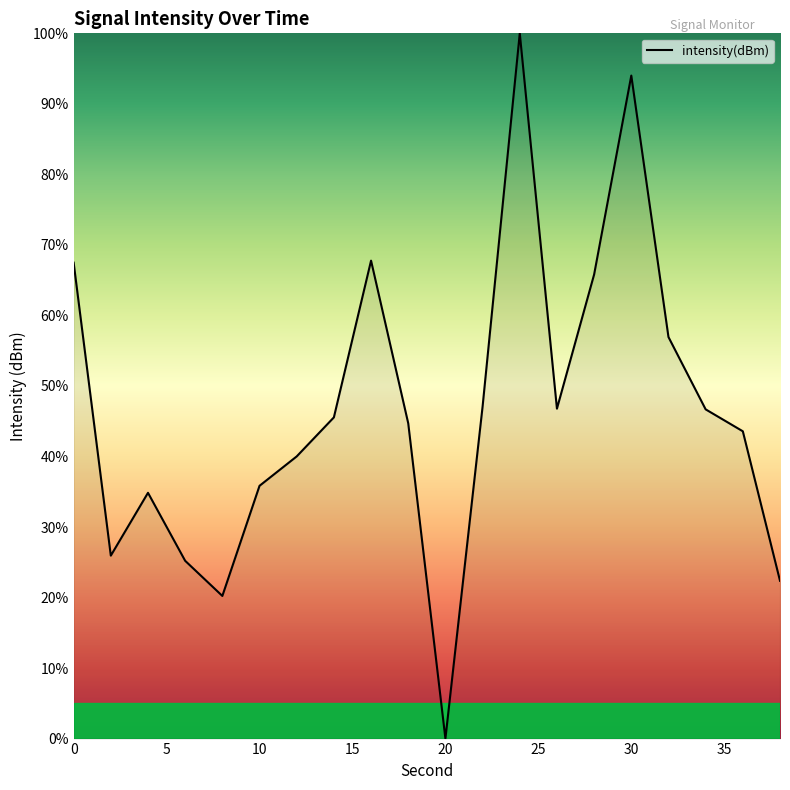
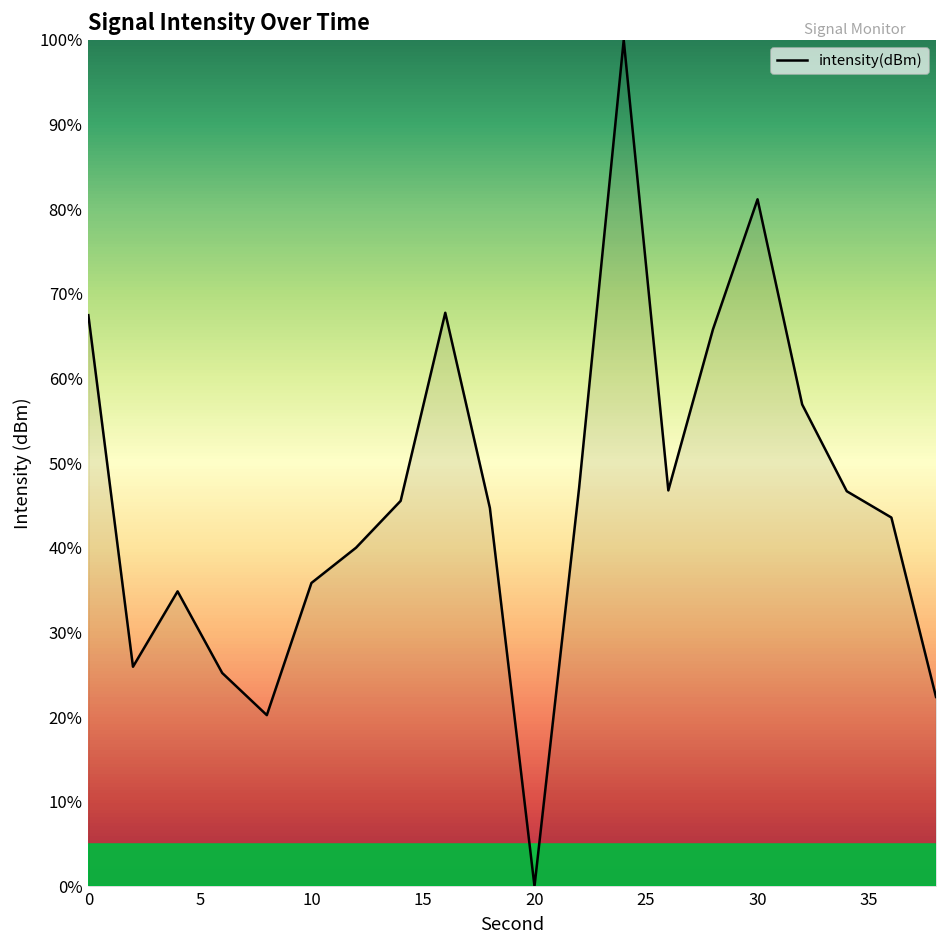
30: 94% -> 81%
